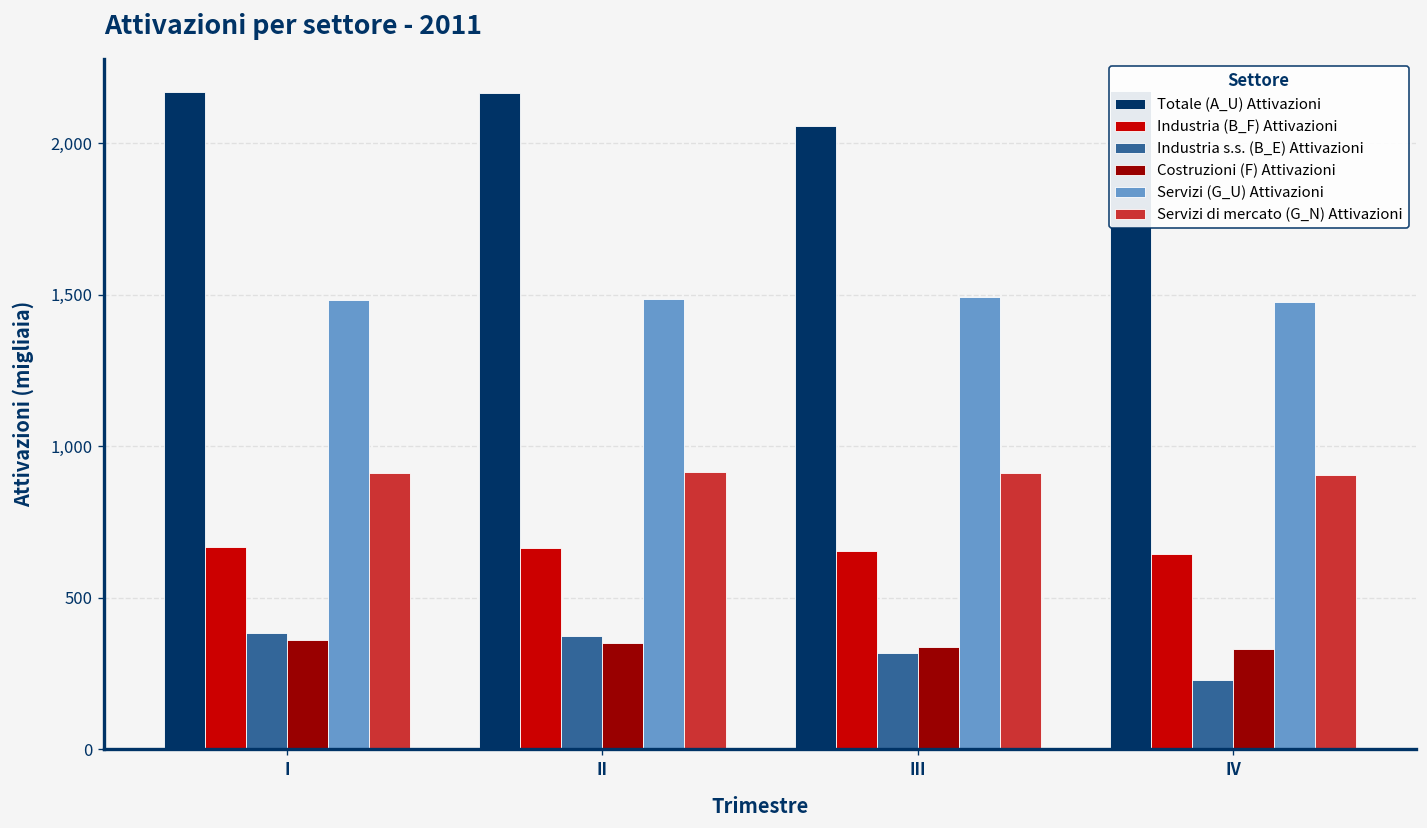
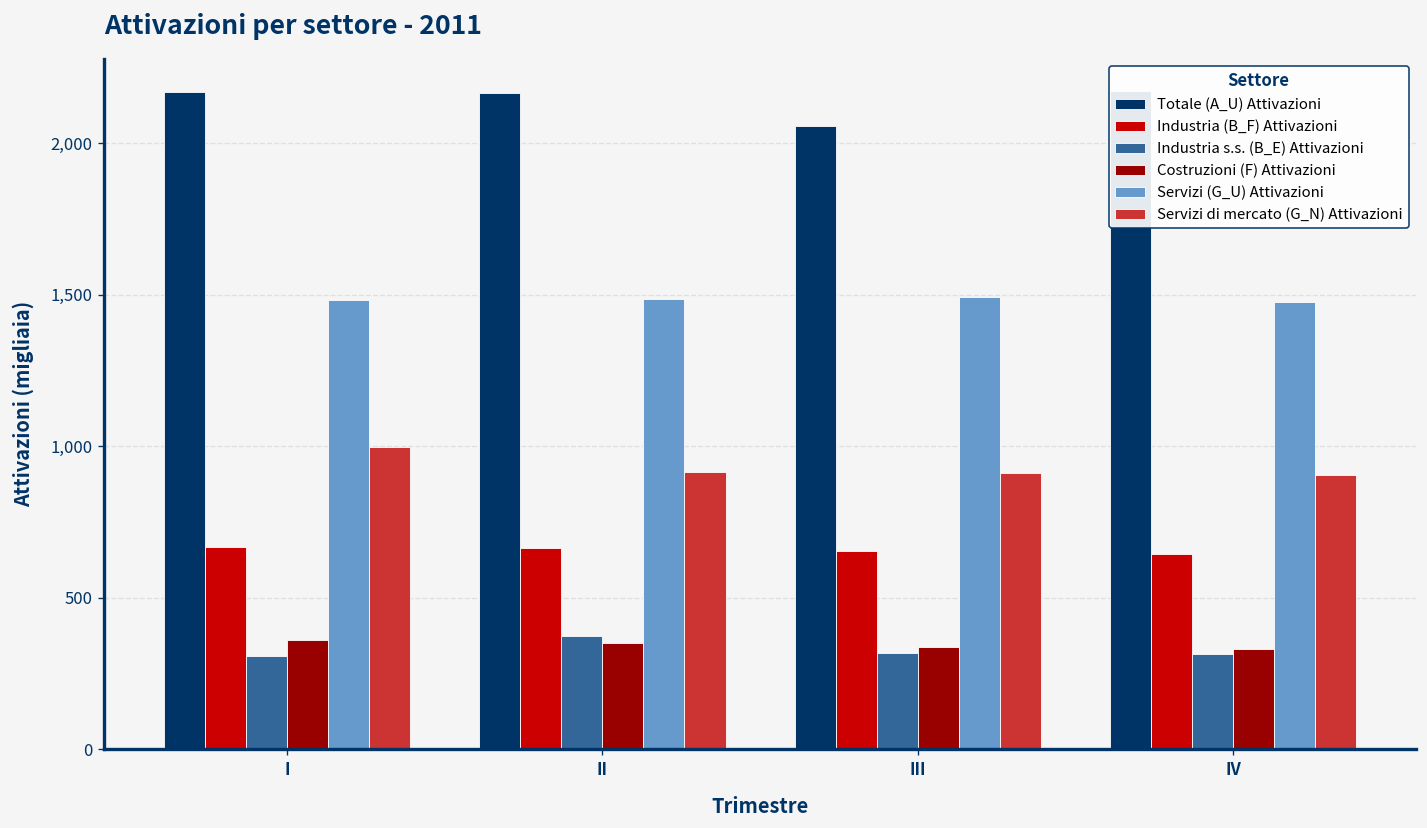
Industria s.s. (B_E) Attivazioni, I: 380 -> 310
Servizi di mercato (G_N) Attivazioni, I: 910 -> 1,000
Industria s.s. (B_E) Attivazioni, IV: 230 -> 320
